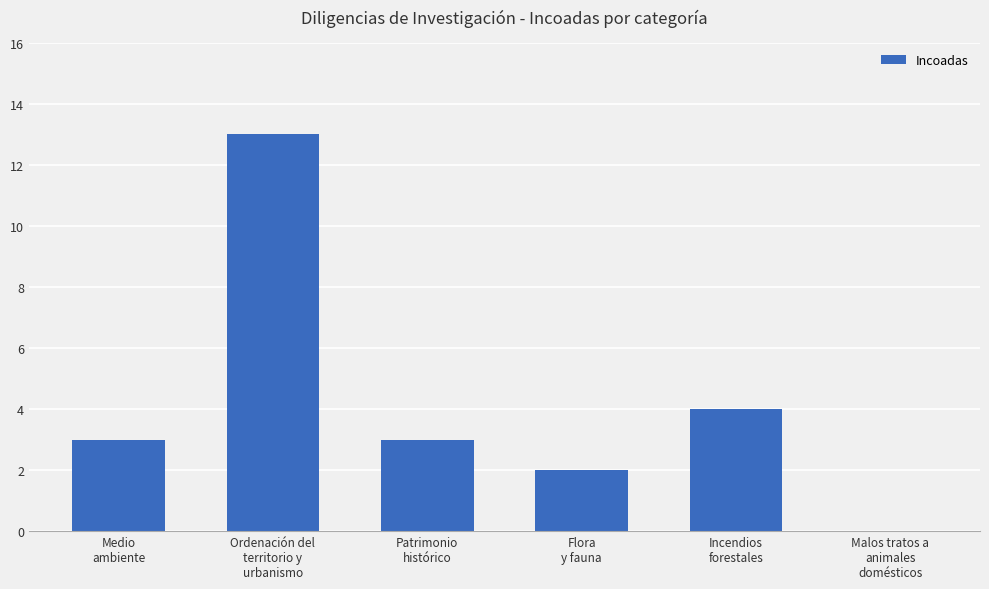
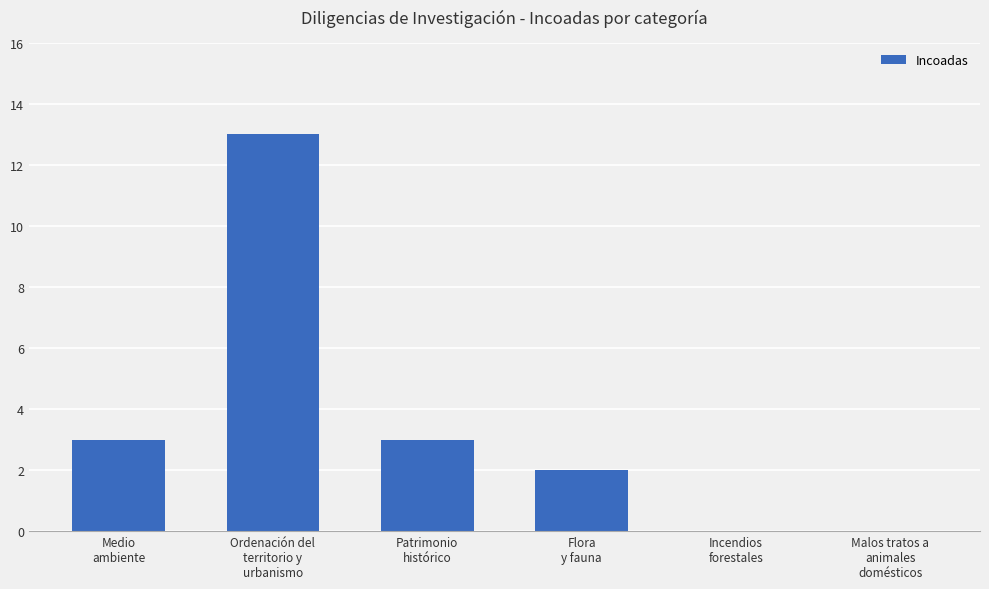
Incendios forestales: 4 -> 0
